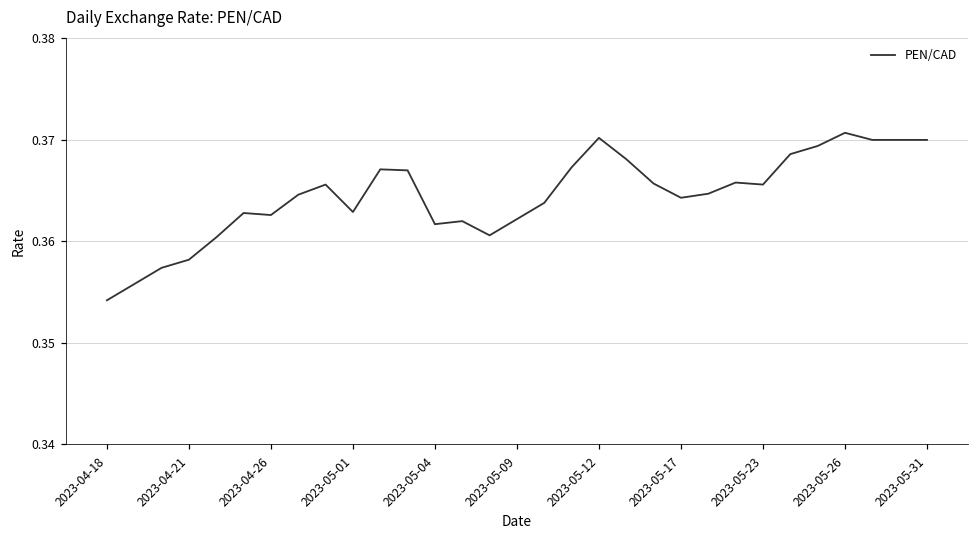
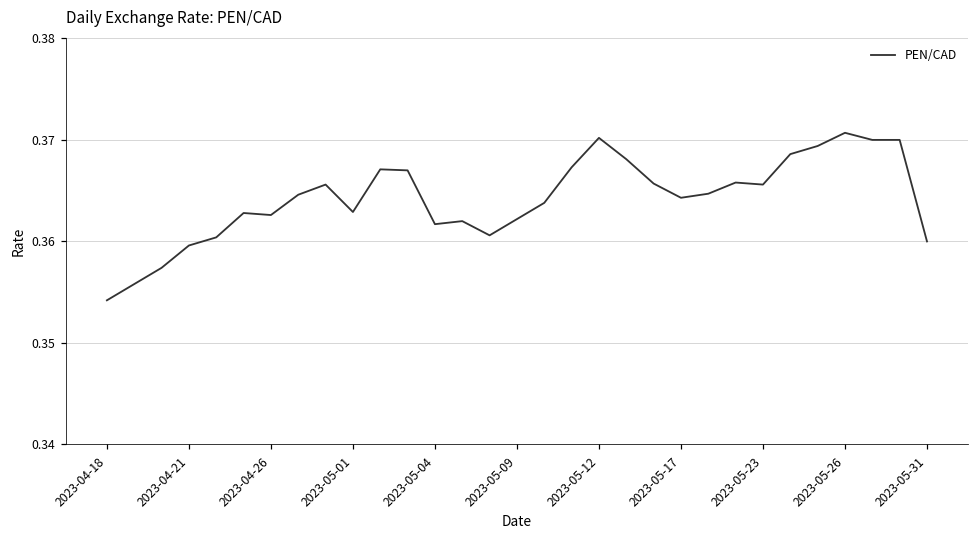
2023-04-21: 0.358 -> 0.360
2023-05-31: 0.37 -> 0.36
